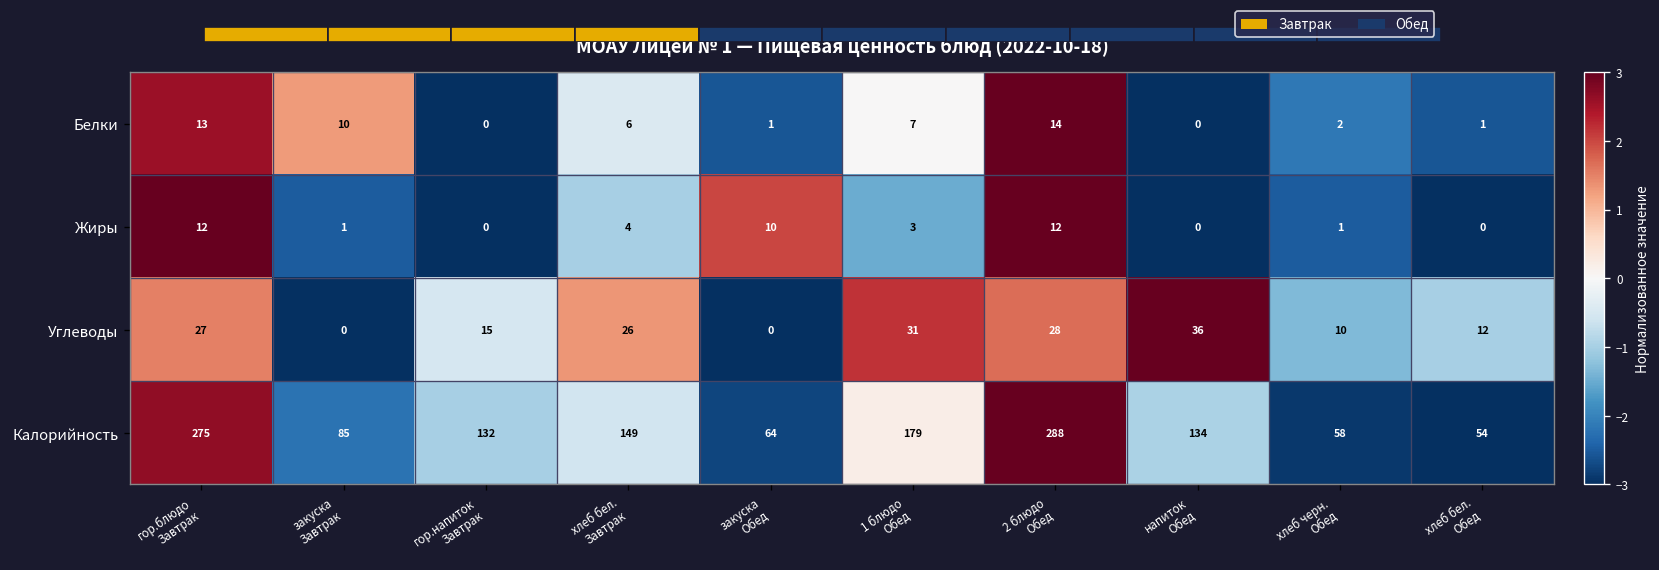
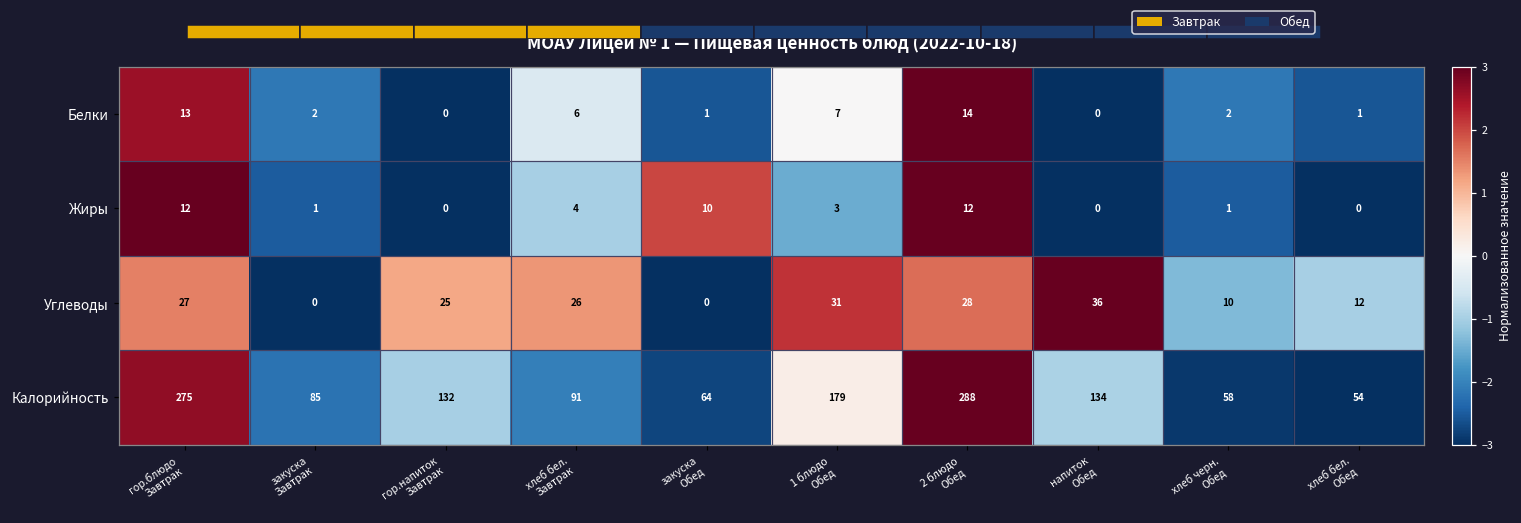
МОАУ Лицей № 1 — Пищевая ценность блюд (2022-10-18), Белки, закуска Завтрак: 10 -> 2
МОАУ Лицей № 1 — Пищевая ценность блюд (2022-10-18), Углеводы, гор.напиток Завтрак: 15 -> 25
МОАУ Лицей № 1 — Пищевая ценность блюд (2022-10-18), Калорийность, хлеб бел. Завтрак: 149 -> 91
